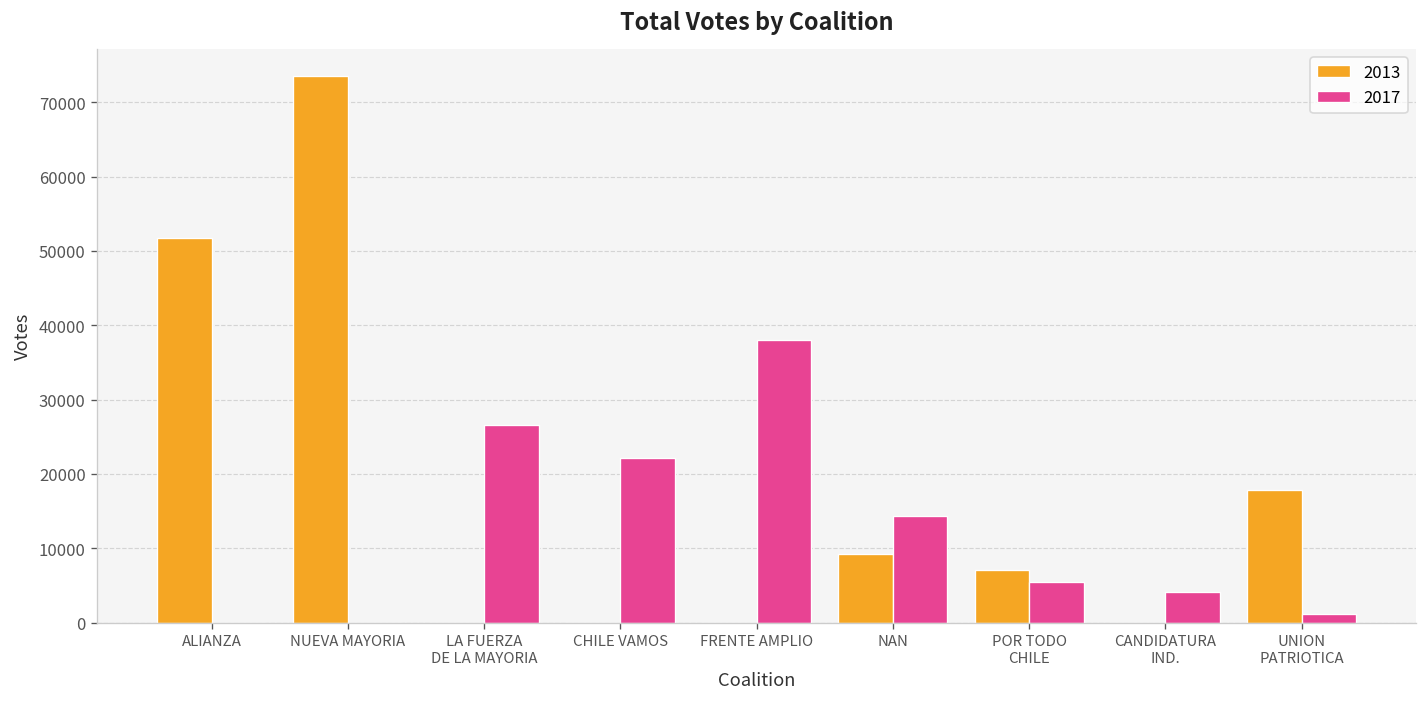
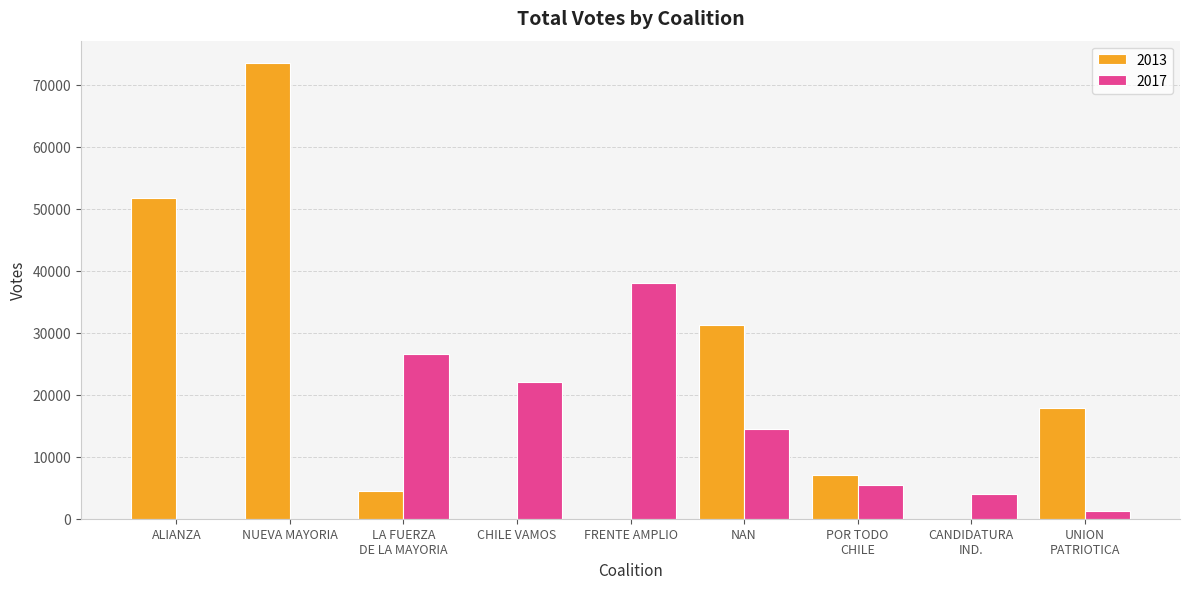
2013, LA FUERZA DE LA MAYORIA: 0 -> 4000
2013, NAN: 9000 -> 31000
